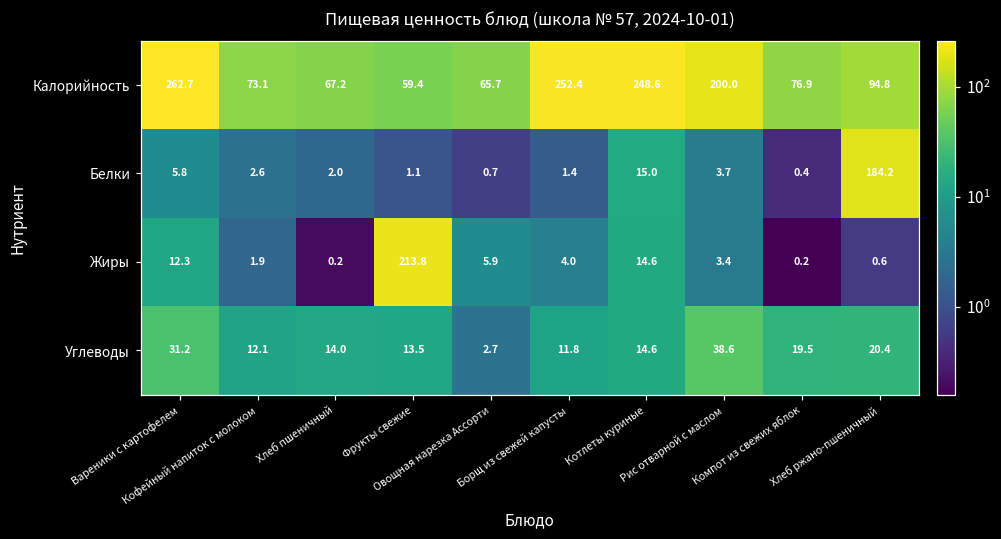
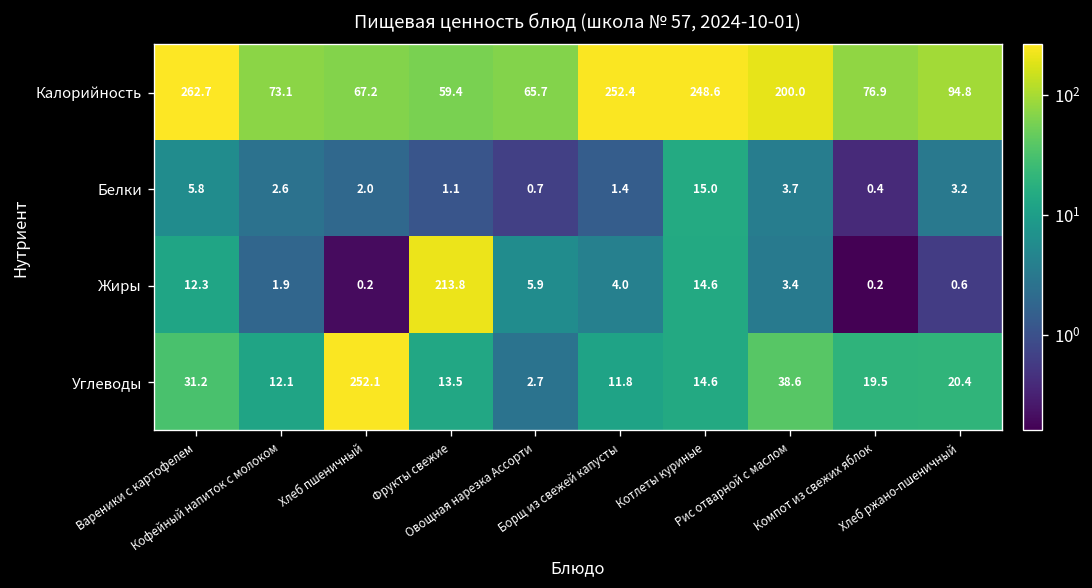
Белки, Хлеб ржано-пшеничный: 184.2 -> 3.2
Углеводы, Хлеб пшеничный: 14.0 -> 252.1
